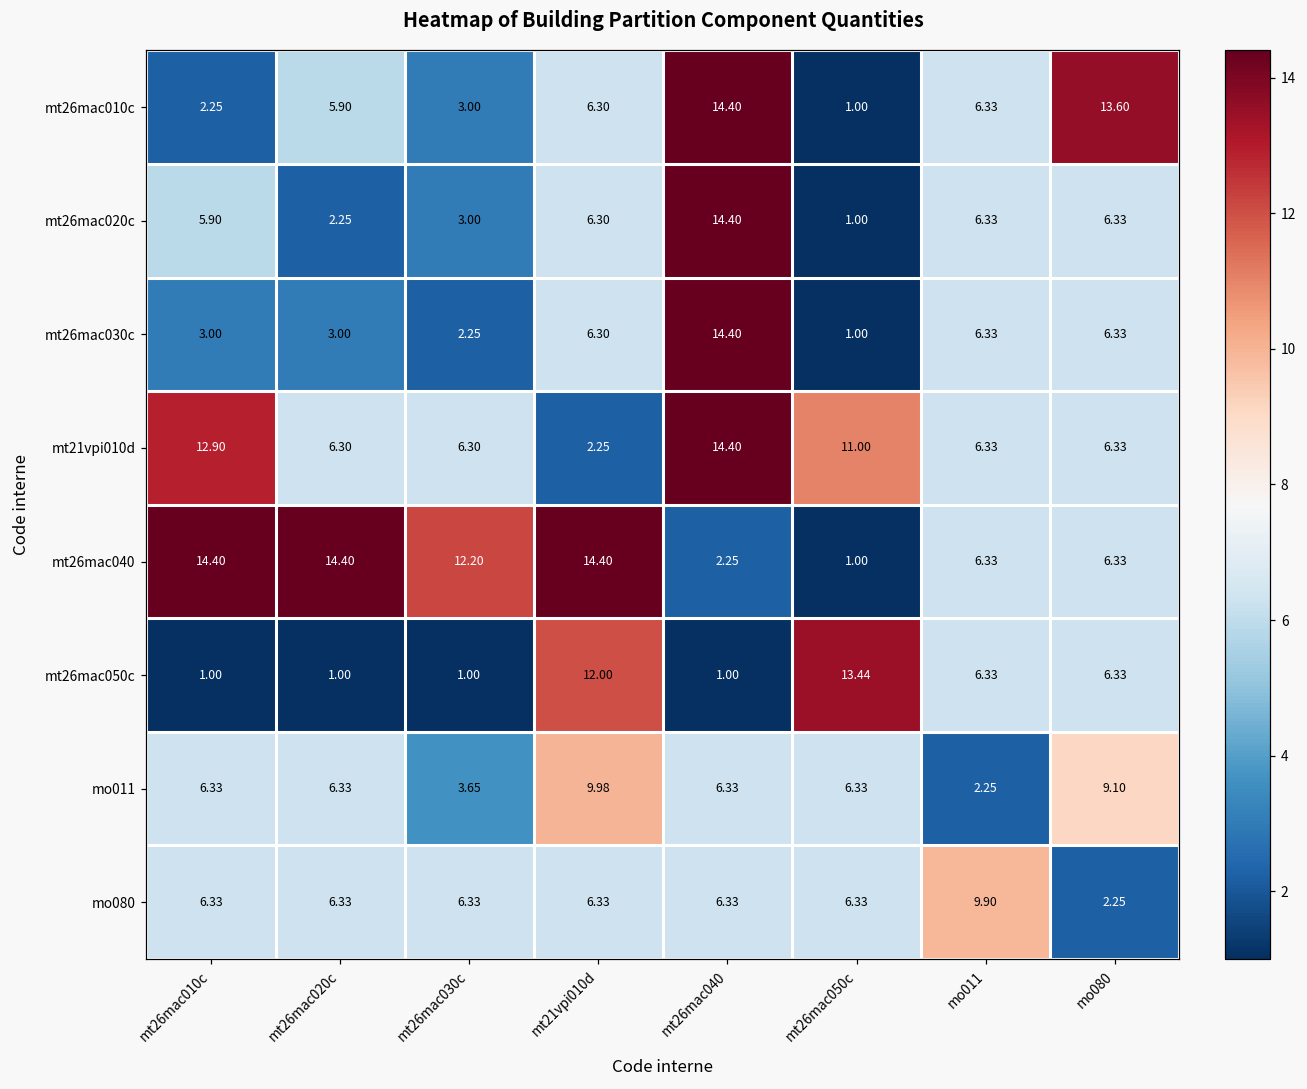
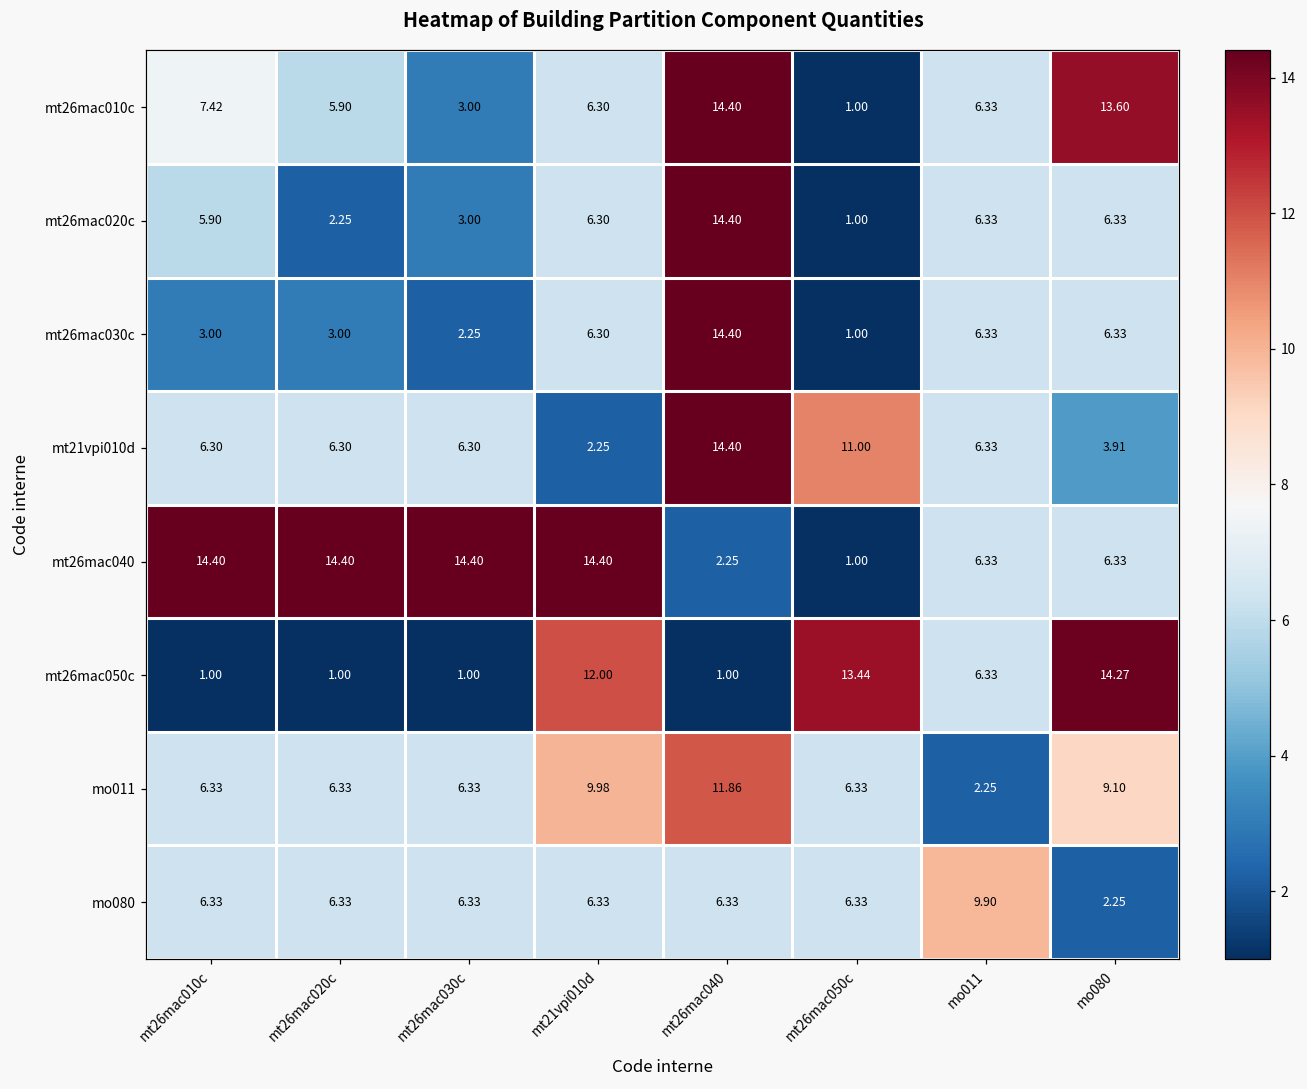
mt26mac010c, mt26mac010c: 2.25 -> 7.42
mt21vpi010d, mt26mac010c: 12.90 -> 6.30
mt21vpi010d, mo080: 6.33 -> 3.91
mt26mac040, mt26mac030c: 12.20 -> 14.40
mt26mac050c, mo080: 6.33 -> 14.27
mo011, mt26mac030c: 3.65 -> 6.33
mo011, mt26mac040: 6.33 -> 11.86
